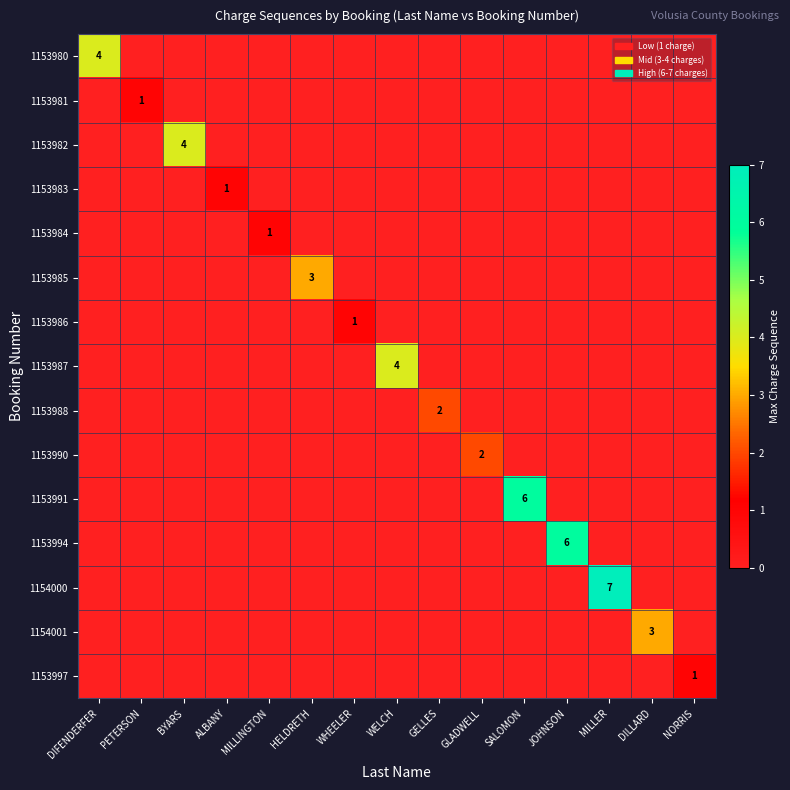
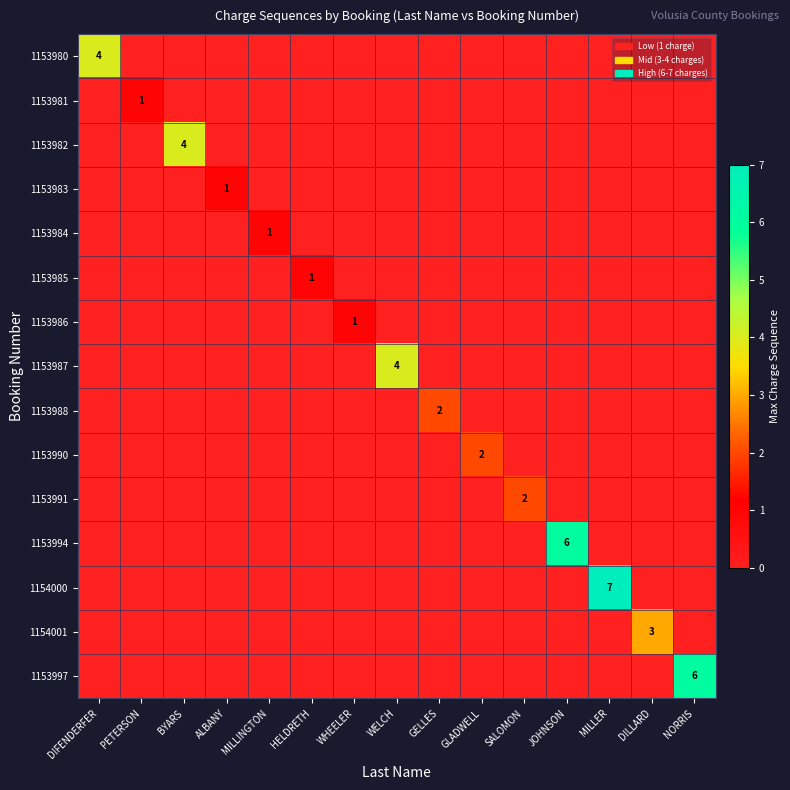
1153985, HELDRETH: 3 -> 1
1153991, SALOMON: 6 -> 2
1153997, NORRIS: 1 -> 6
